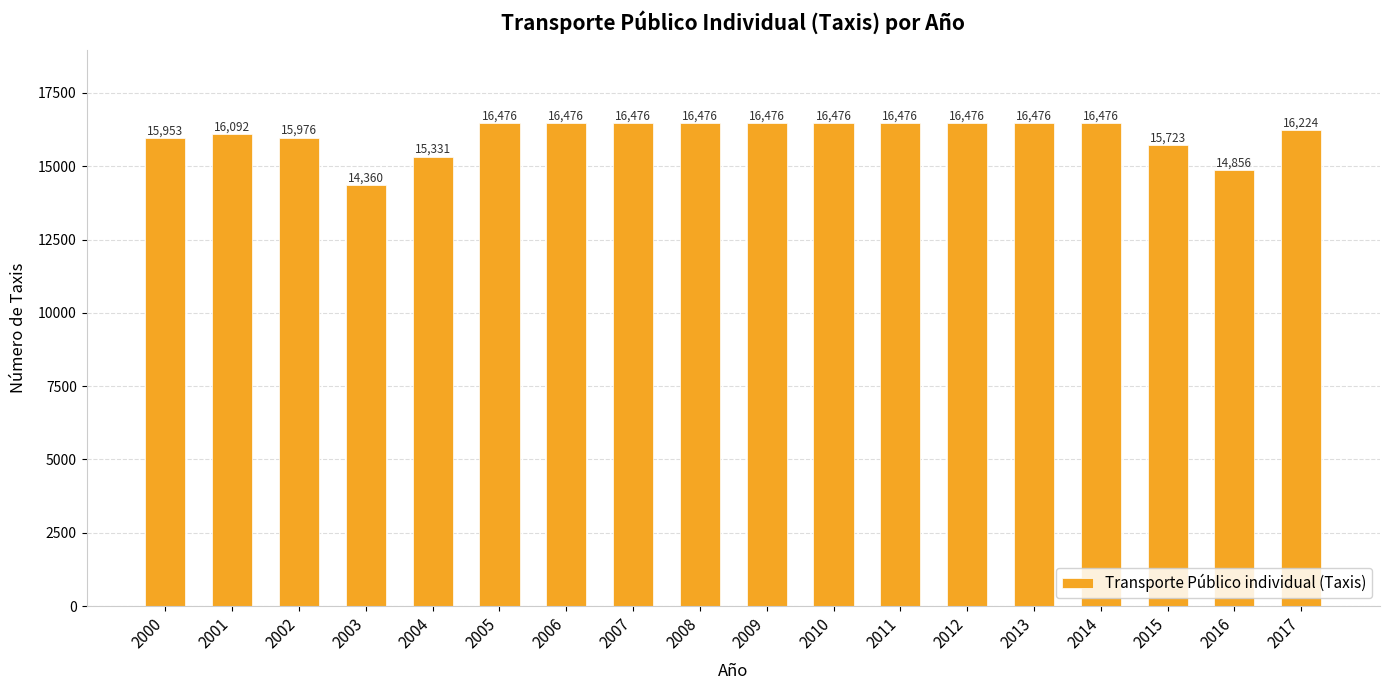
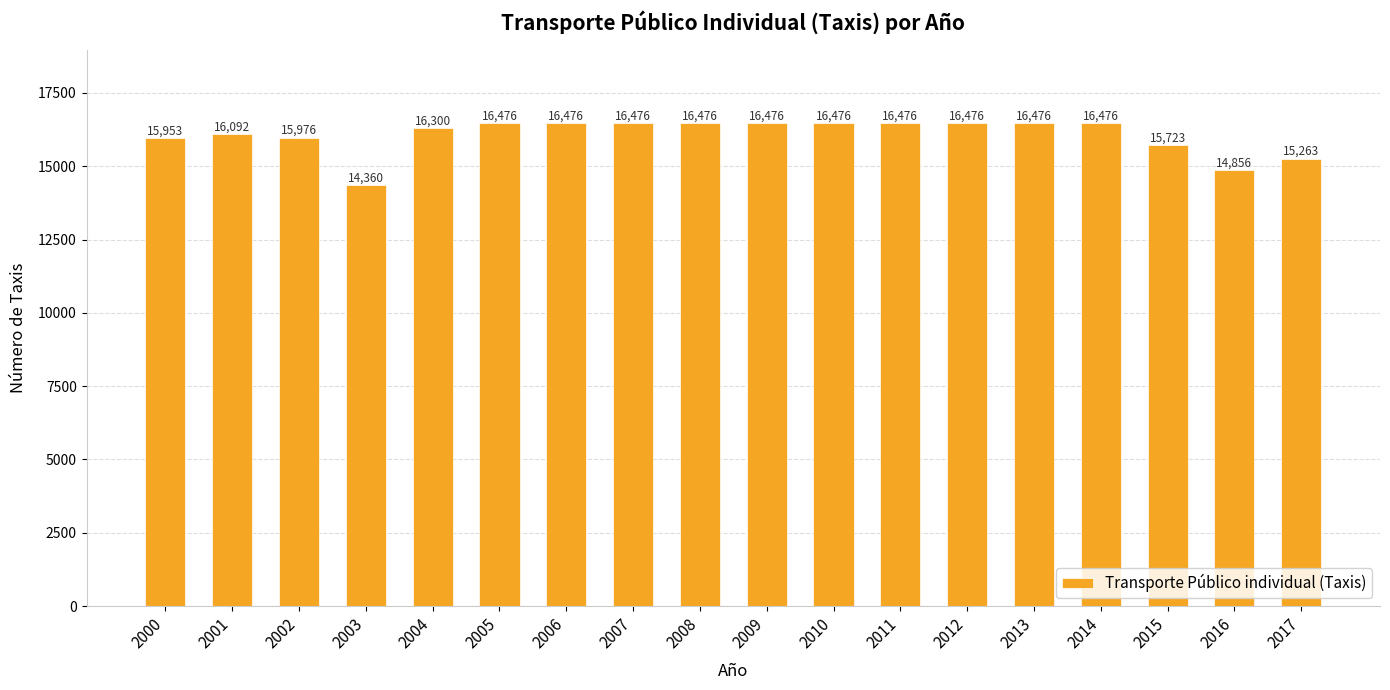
2004: 15,331 -> 16,300
2017: 16,224 -> 15,263
